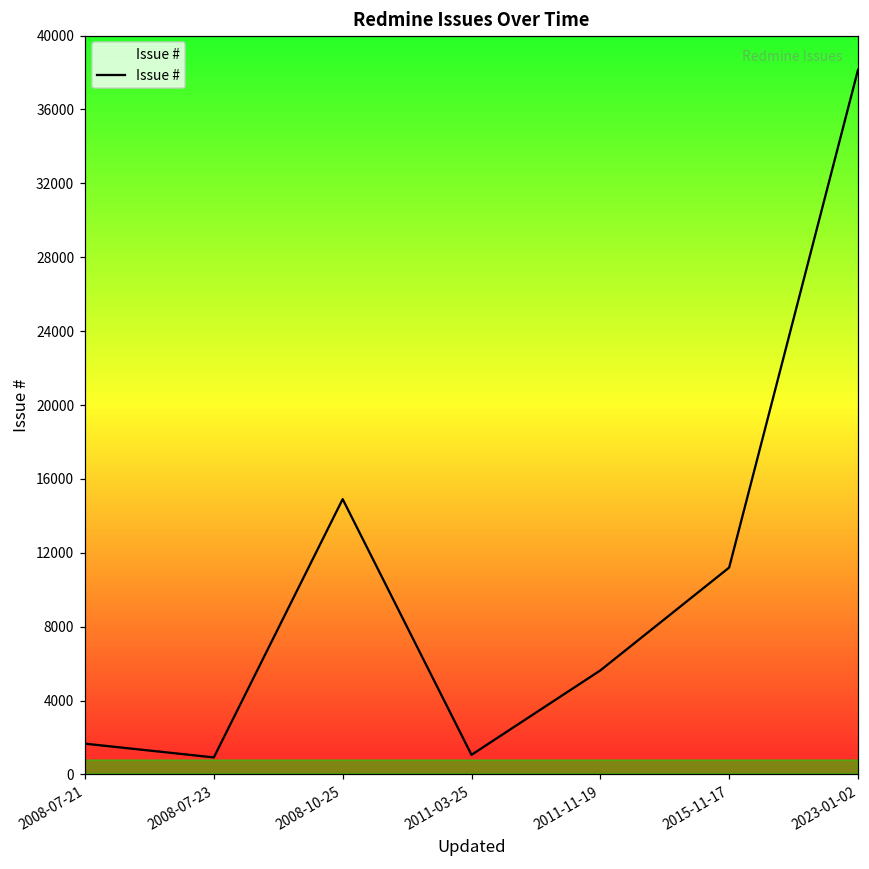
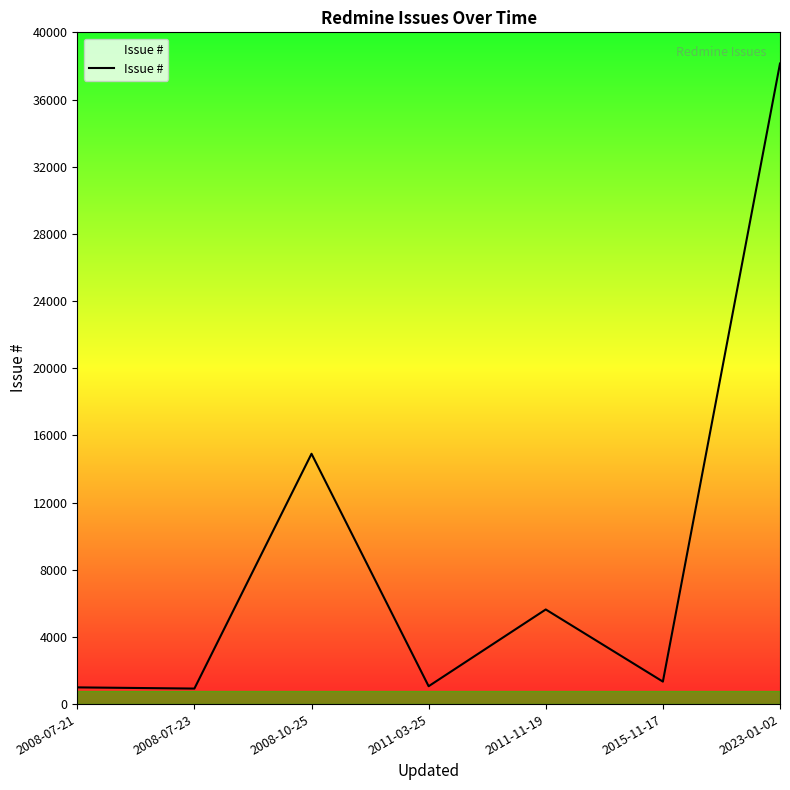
2008-07-21: 1700 -> 1000
2015-11-17: 11200 -> 1300
